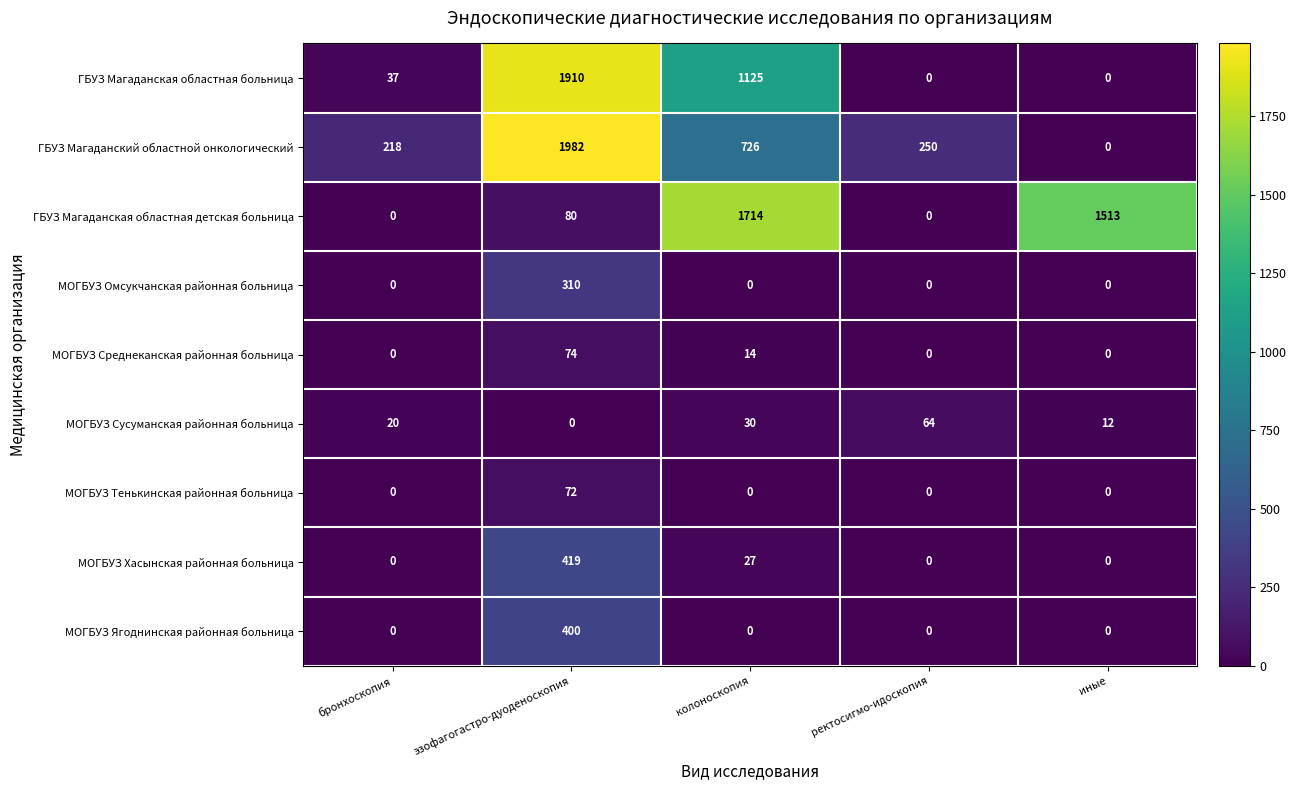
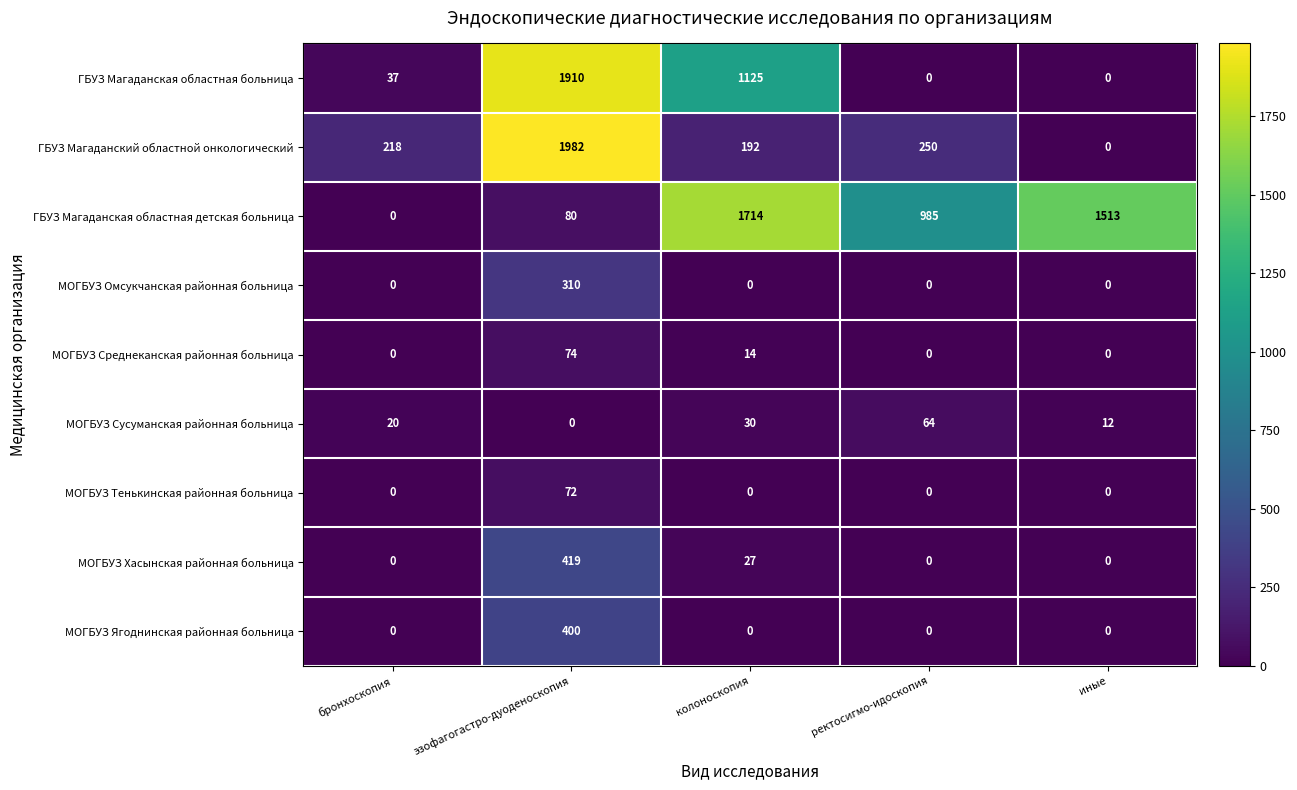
ГБУЗ Магаданский областной онкологический, колоноскопия: 726 -> 192
ГБУЗ Магаданская областная детская больница, ректосигмо-идоскопия: 0 -> 985
